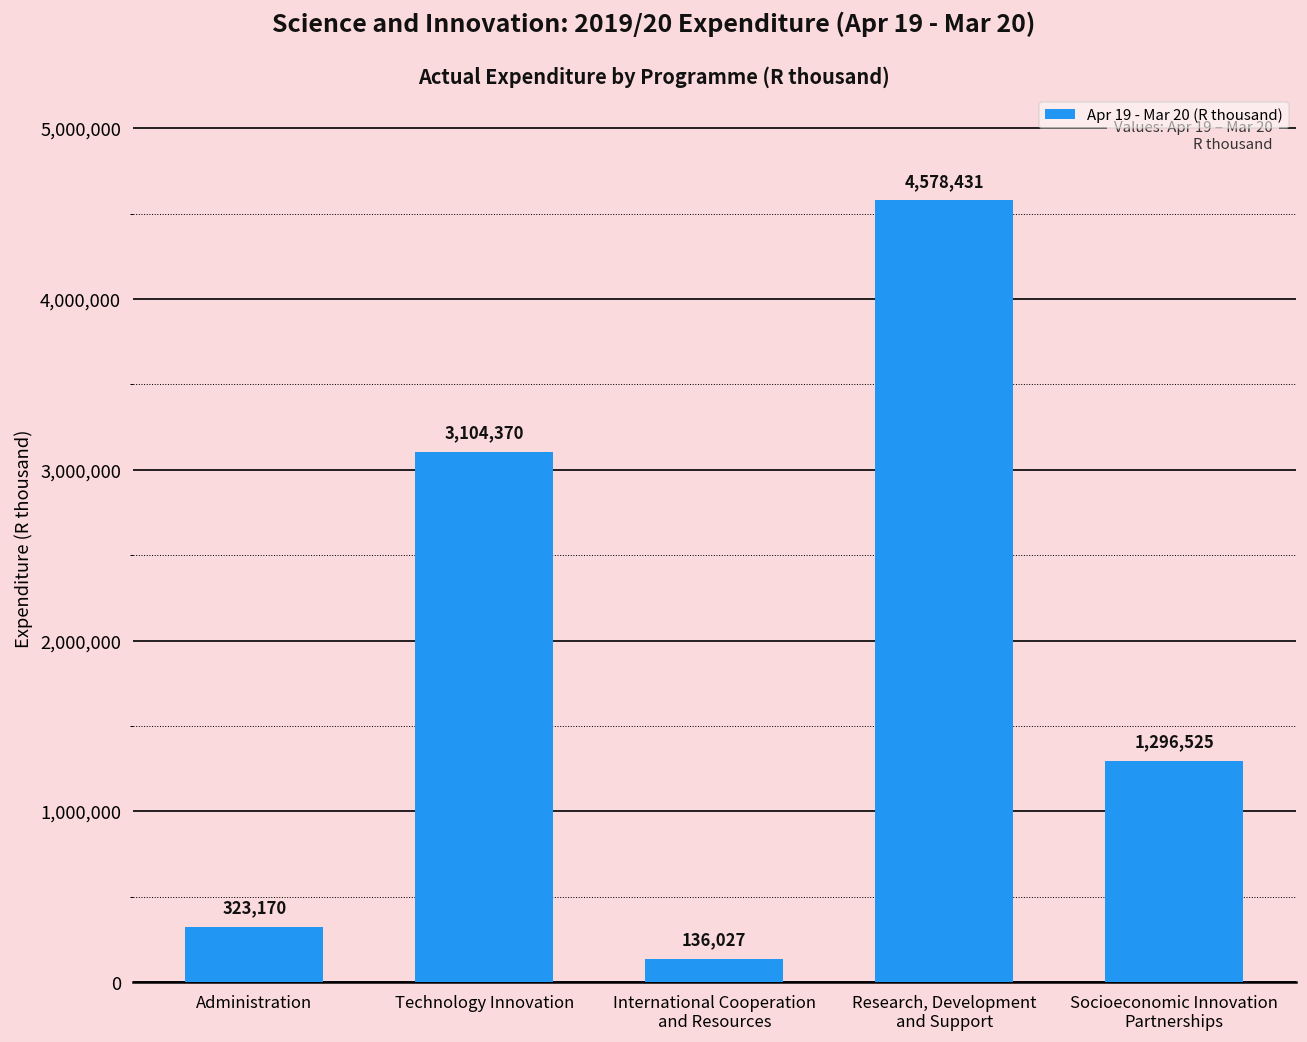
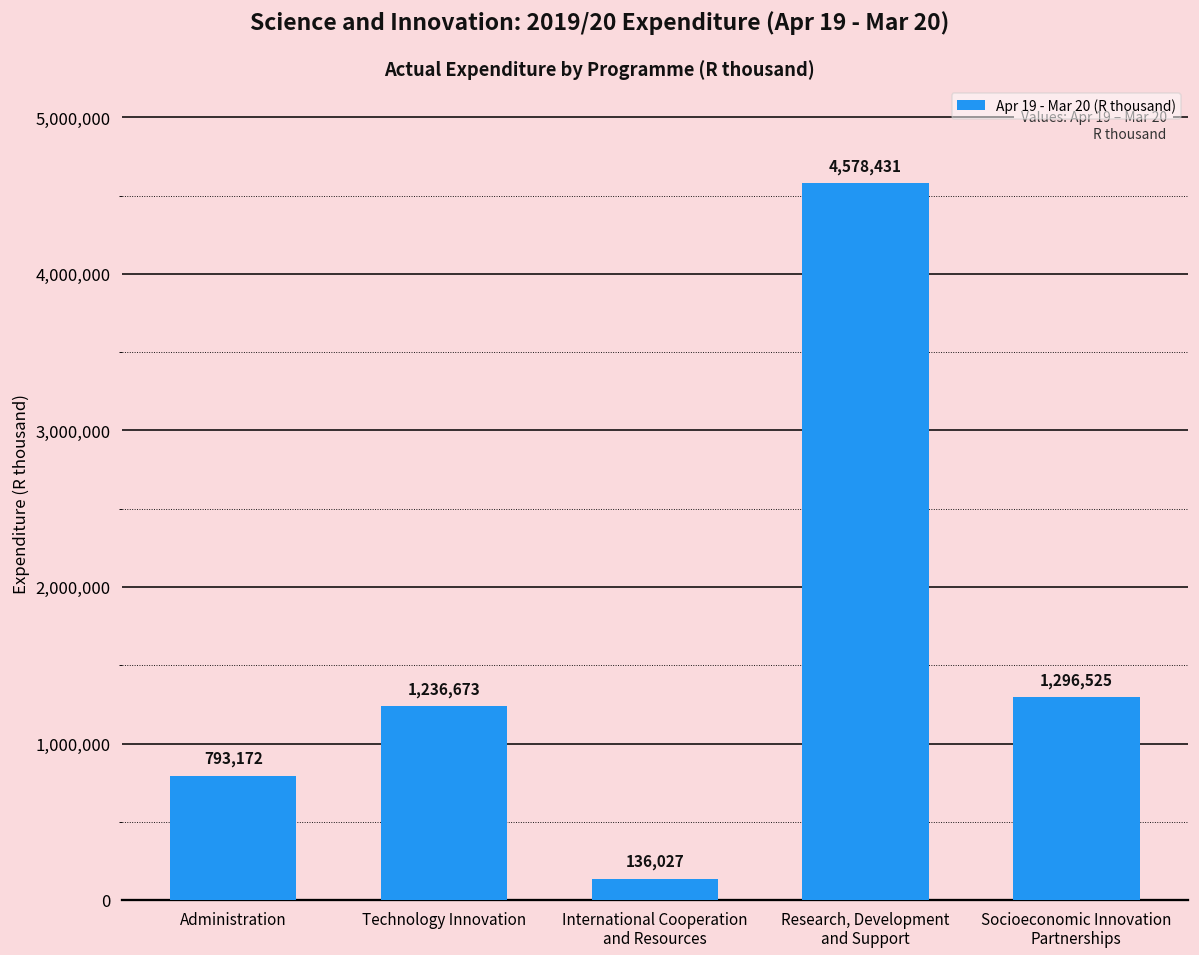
Administration: 323,170 -> 793,172
Technology Innovation: 3,104,370 -> 1,236,673
